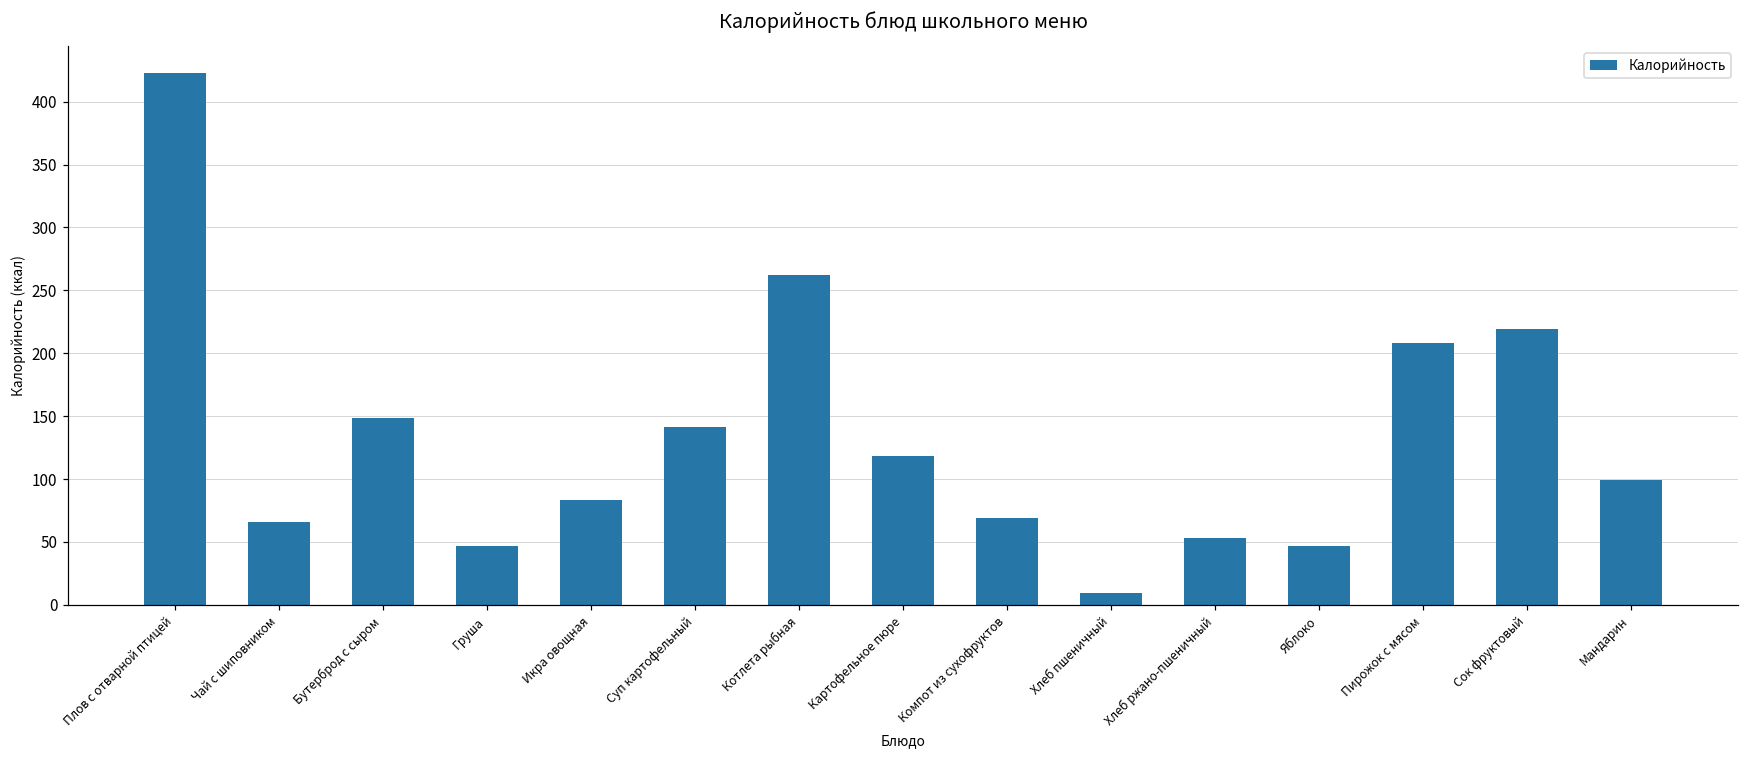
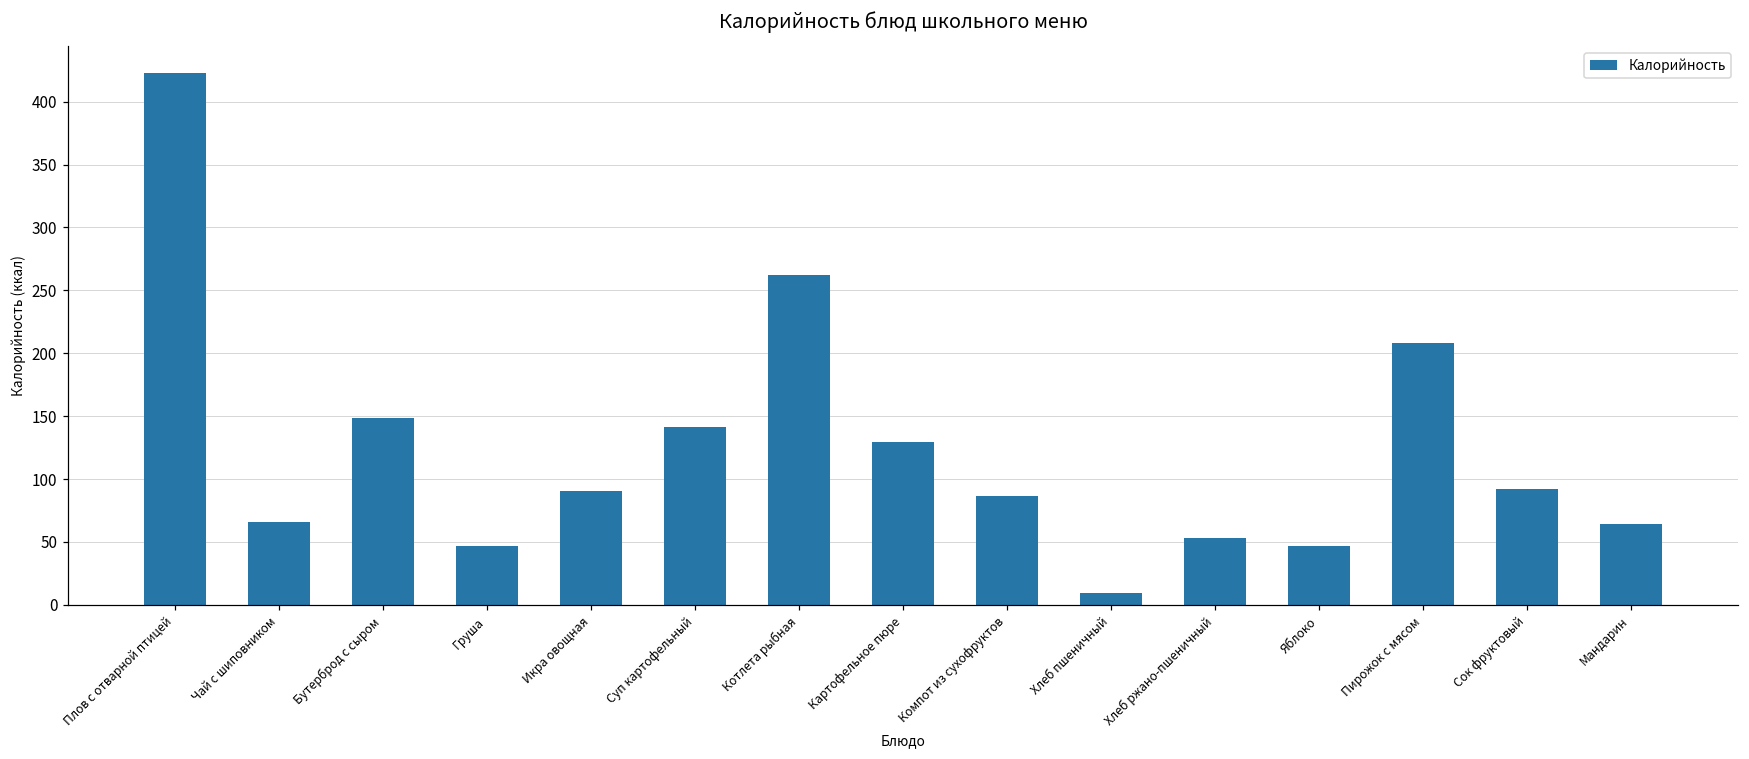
Икра овощная: 83 -> 91
Картофельное пюре: 118 -> 130
Компот из сухофруктов: 69 -> 87
Сок фруктовый: 220 -> 92
Мандарин: 100 -> 65
